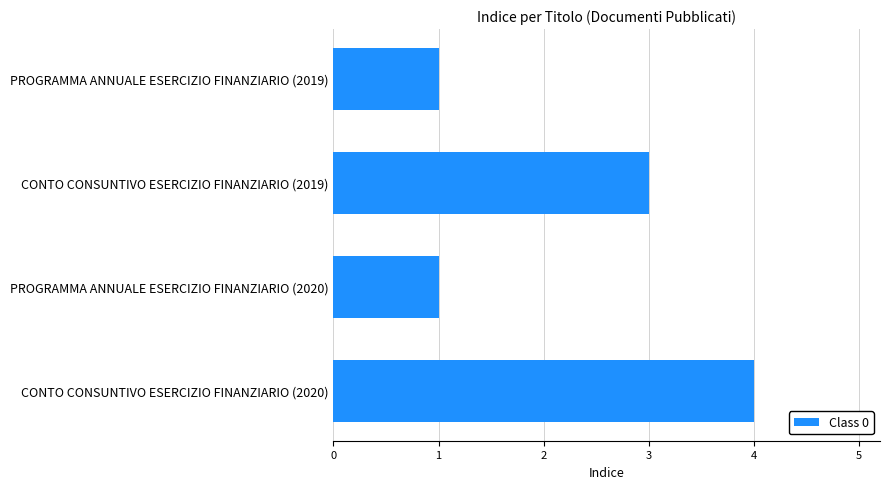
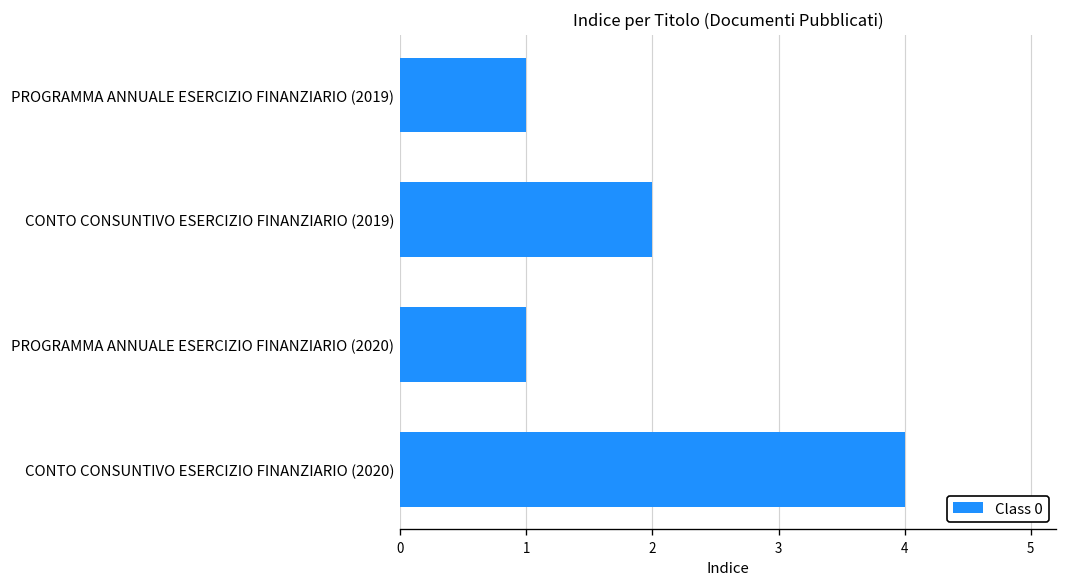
CONTO CONSUNTIVO ESERCIZIO FINANZIARIO (2019): 3 -> 2
